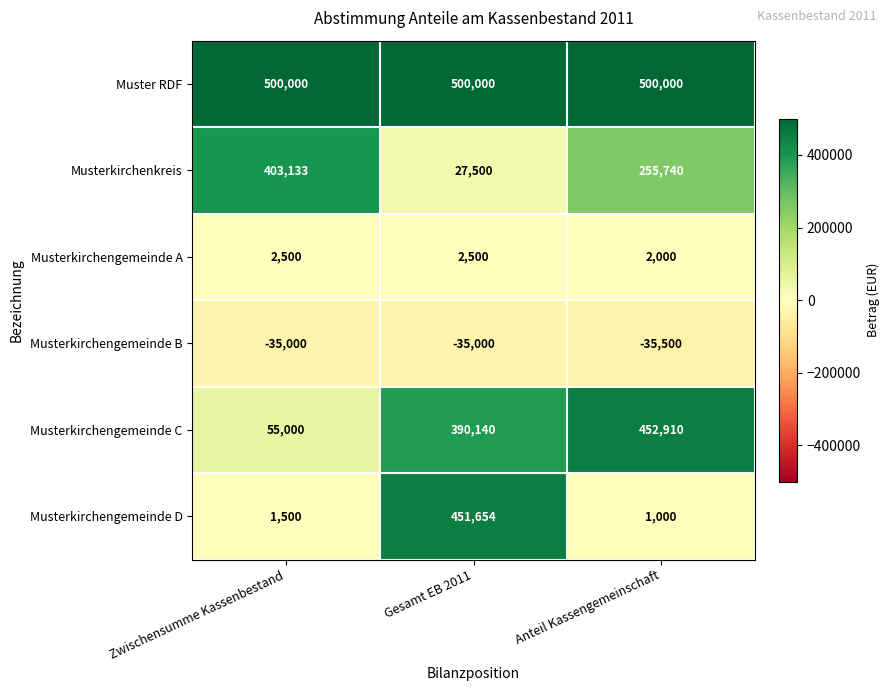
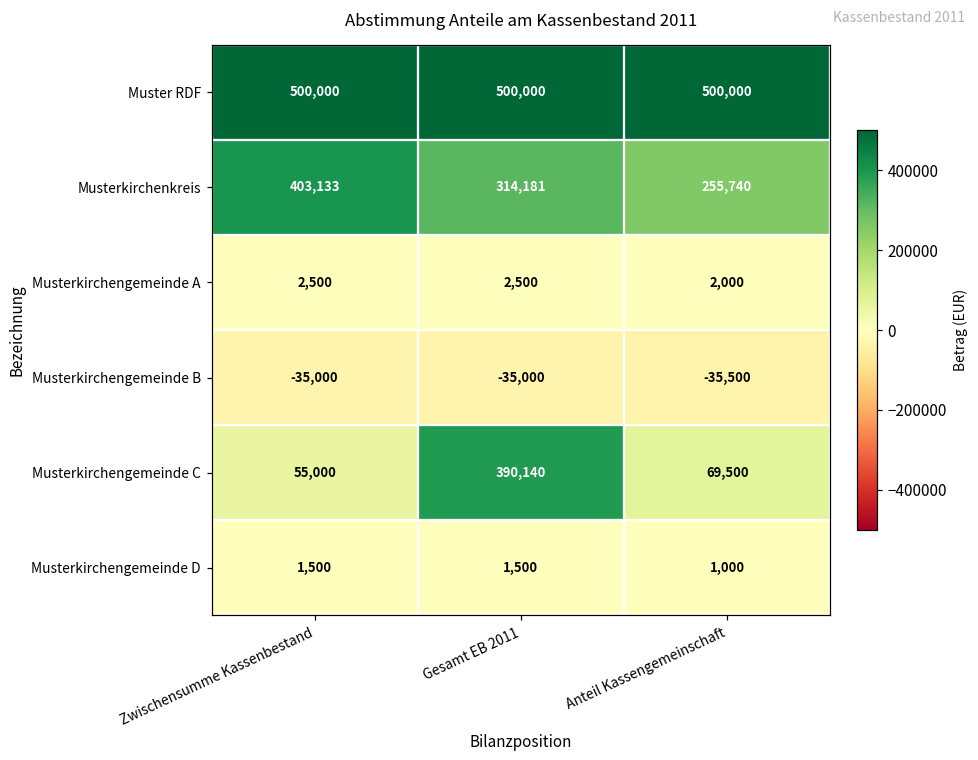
Musterkirchenkreis, Gesamt EB 2011: 27,500 -> 314,181
Musterkirchengemeinde C, Anteil Kassengemeinschaft: 452,910 -> 69,500
Musterkirchengemeinde D, Gesamt EB 2011: 451,654 -> 1,500
